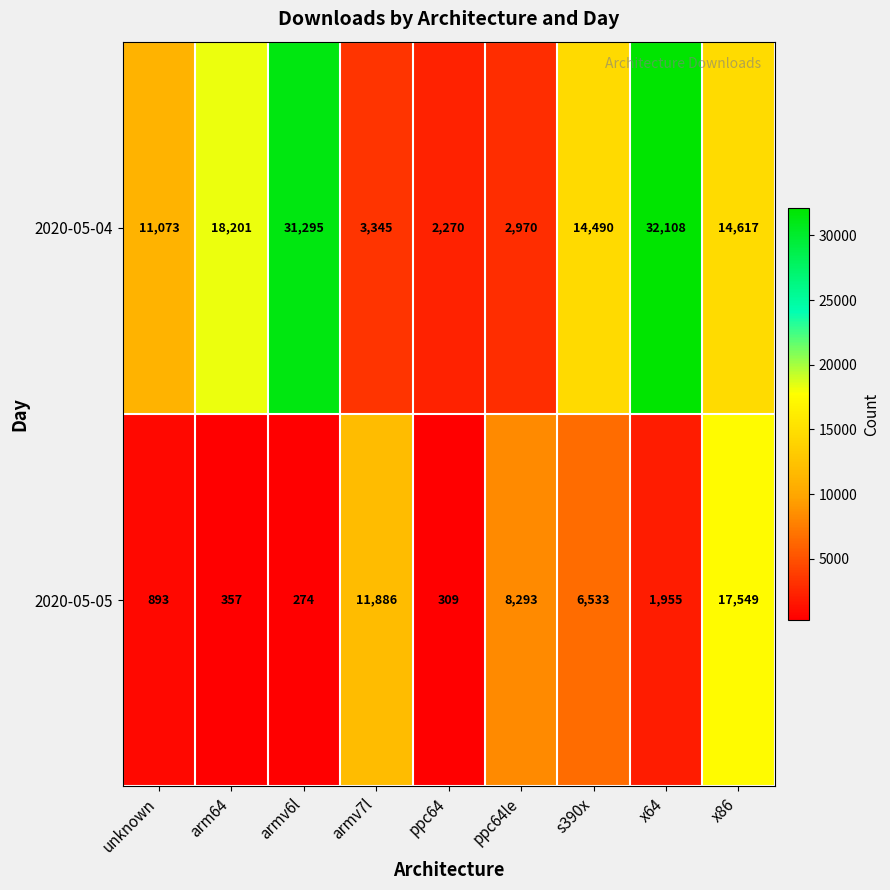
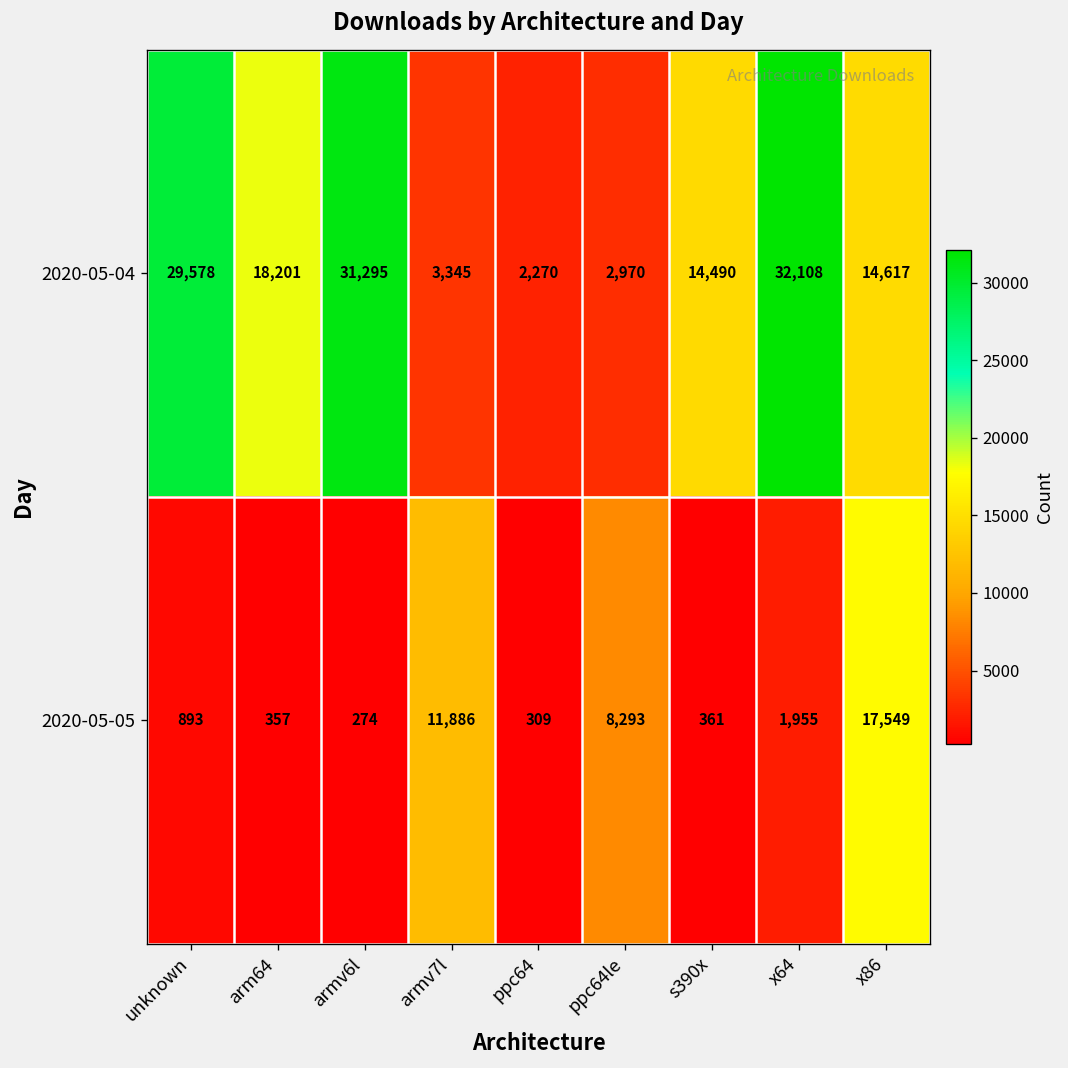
2020-05-04, unknown: 11,073 -> 29,578
2020-05-05, s390x: 6,533 -> 361
